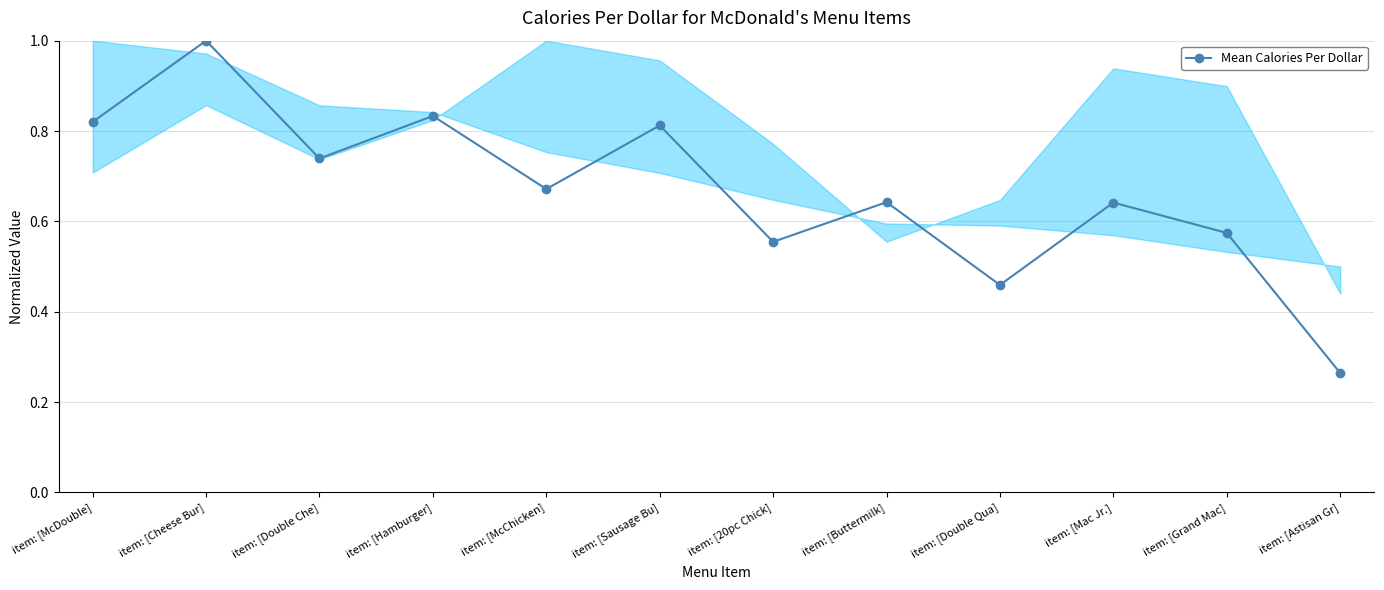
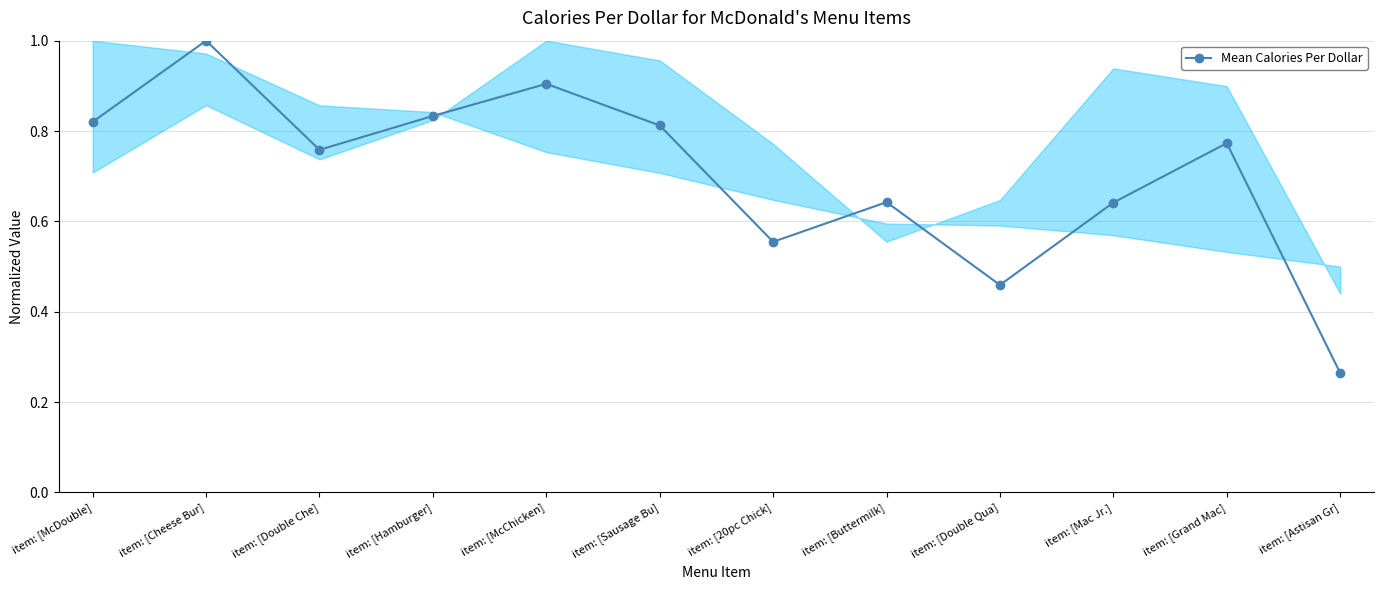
Mean Calories Per Dollar, item: [Double Che]: 0.74 -> 0.76
Mean Calories Per Dollar, item: [McChicken]: 0.67 -> 0.90
Mean Calories Per Dollar, item: [Grand Mac]: 0.57 -> 0.77
